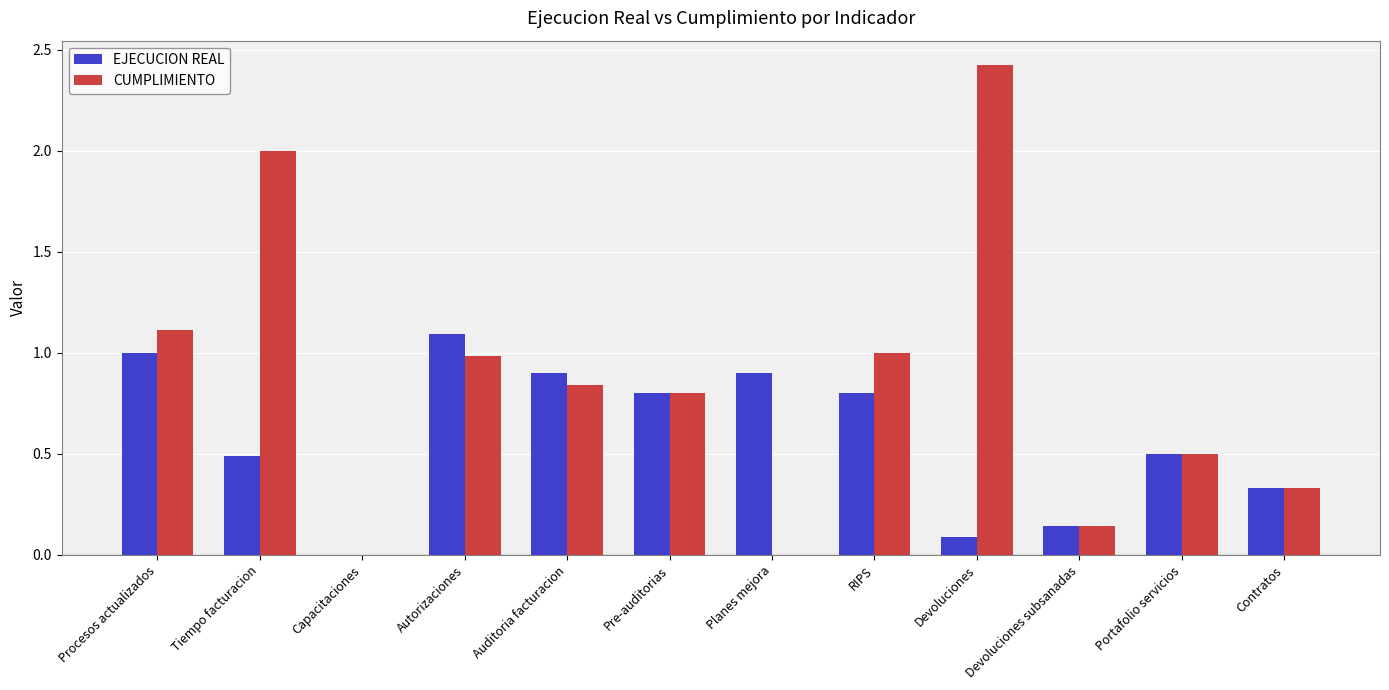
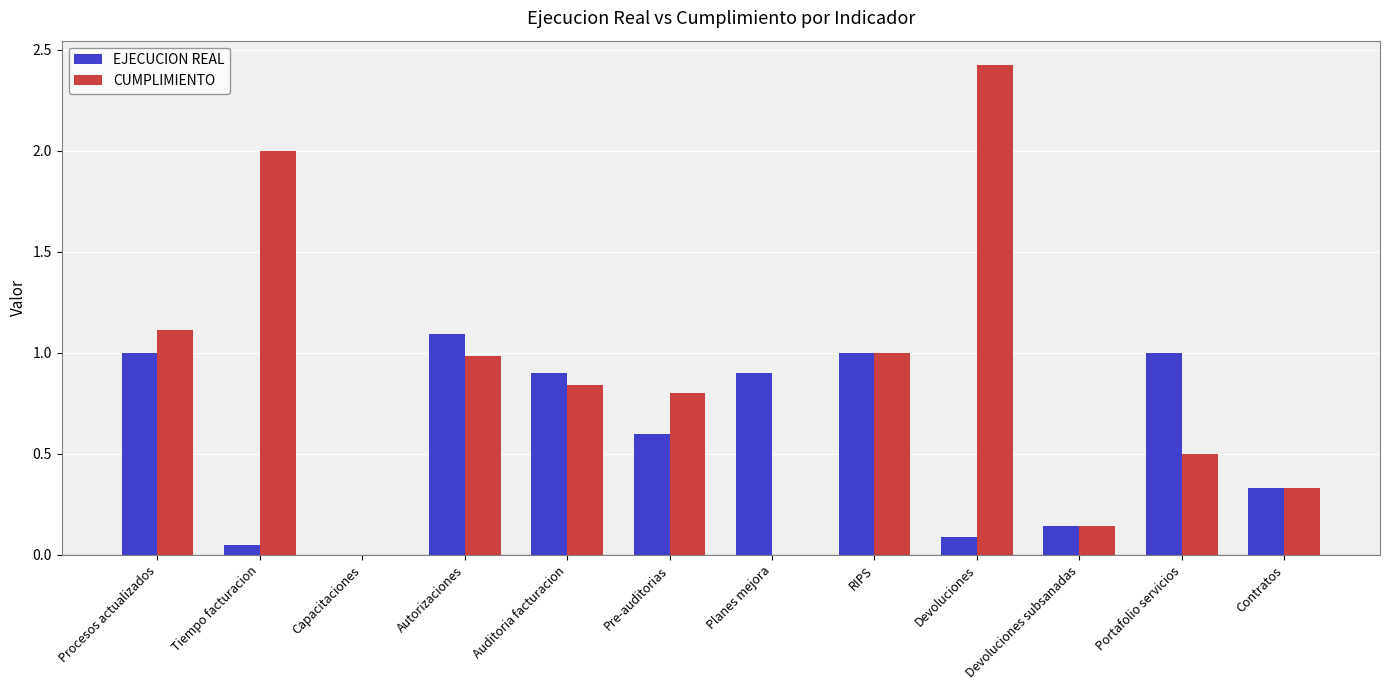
EJECUCION REAL, Tiempo facturacion: 0.49 -> 0.05
EJECUCION REAL, Pre-auditorias: 0.8 -> 0.6
EJECUCION REAL, RIPS: 0.8 -> 1.0
EJECUCION REAL, Portafolio servicios: 0.5 -> 1.0
